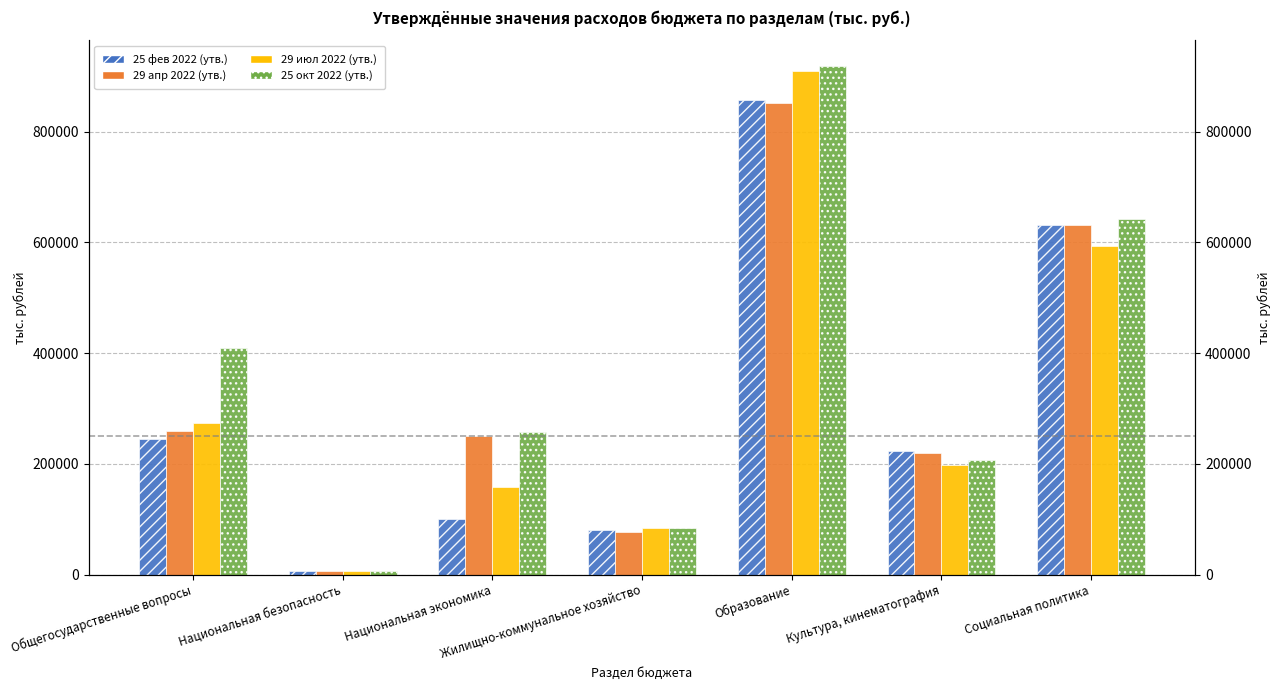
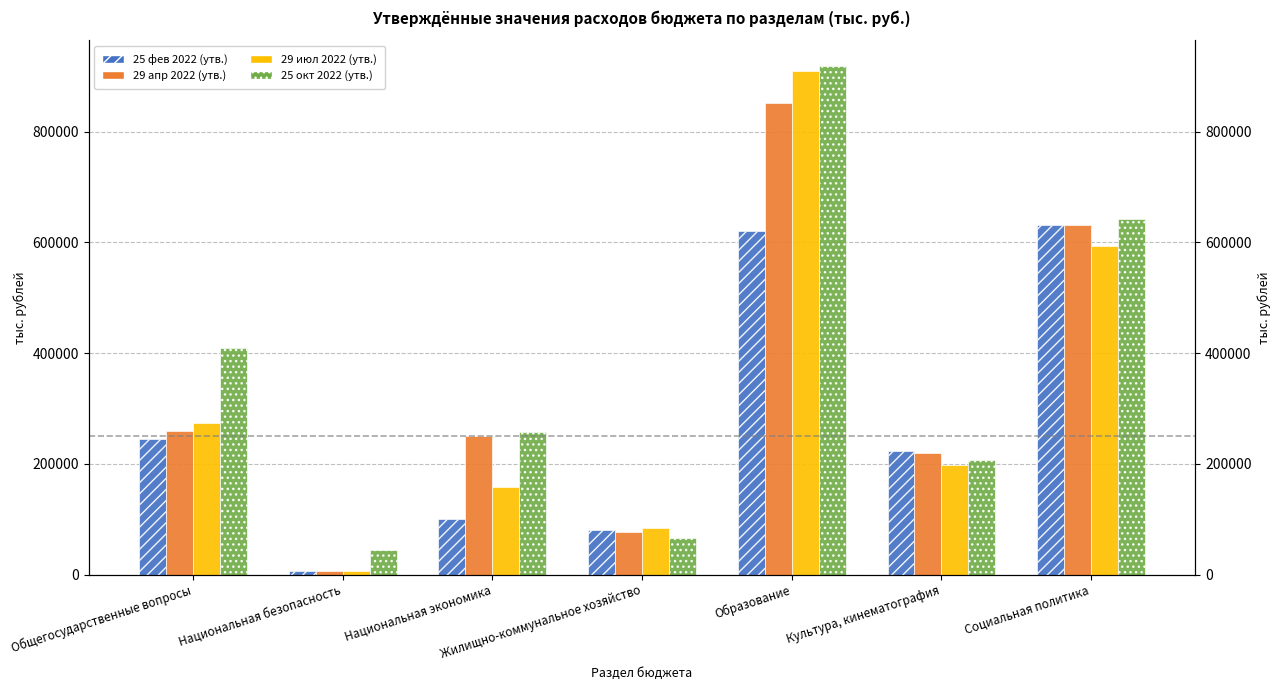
25 окт 2022 (утв.), Национальная безопасность: 10000 -> 40000
25 окт 2022 (утв.), Жилищно-коммунальное хозяйство: 80000 -> 70000
25 фев 2022 (утв.), Образование: 860000 -> 620000
